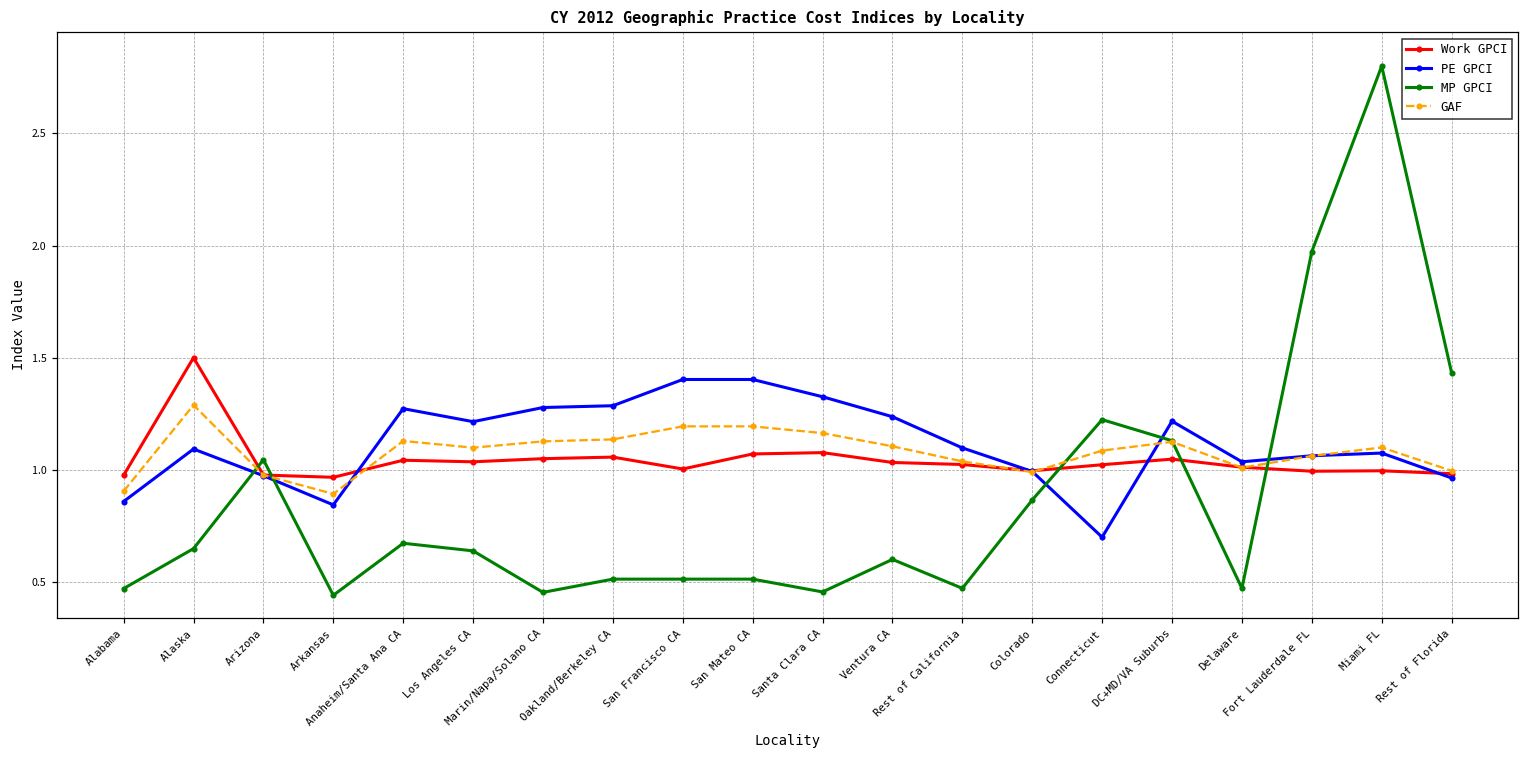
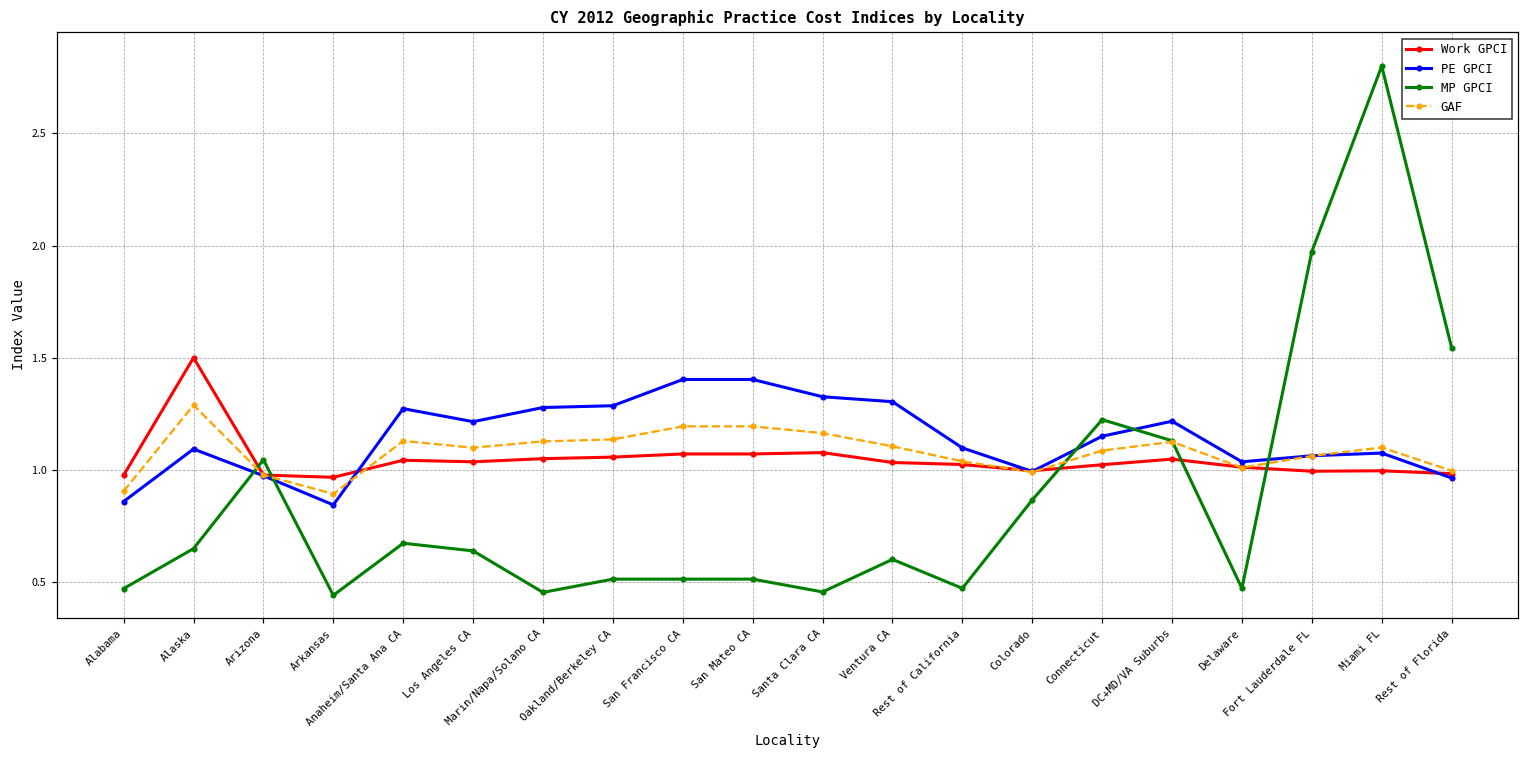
Work GPCI, San Francisco CA: 1.00 -> 1.07
PE GPCI, Ventura CA: 1.24 -> 1.30
PE GPCI, Connecticut: 0.70 -> 1.15
MP GPCI, Rest of Florida: 1.43 -> 1.55
